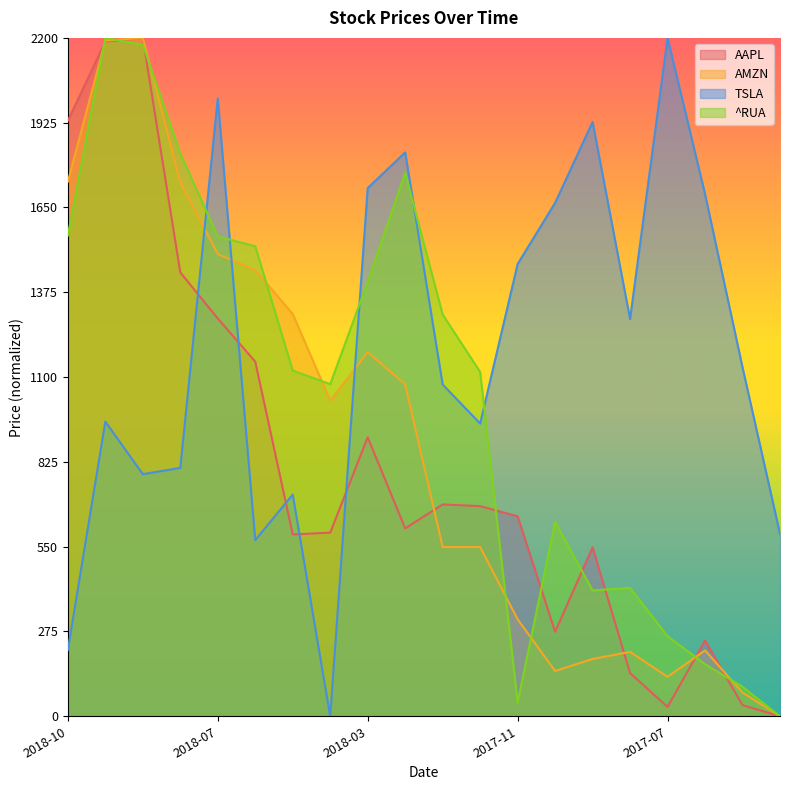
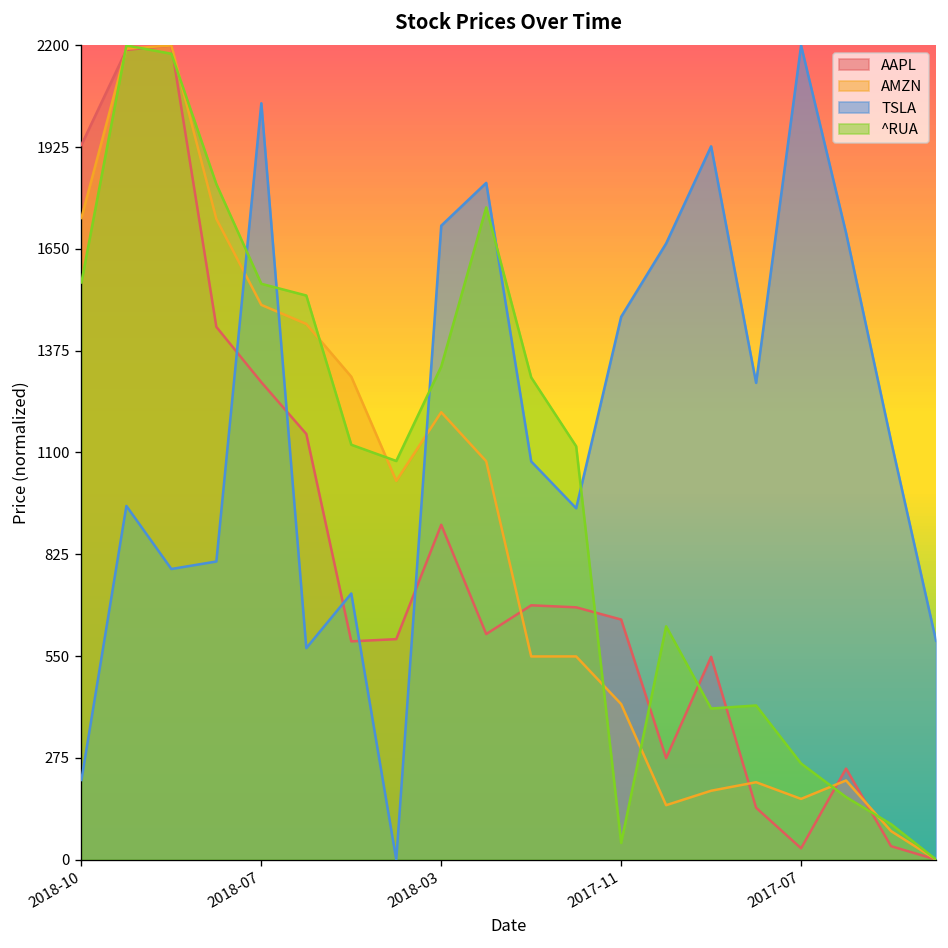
TSLA, 2018-07: 2000 -> 2040
AMZN, 2018-03: 1180 -> 1210
^RUA, 2018-03: 1410 -> 1330
AMZN, 2017-11: 310 -> 420
AMZN, 2017-07: 130 -> 160
